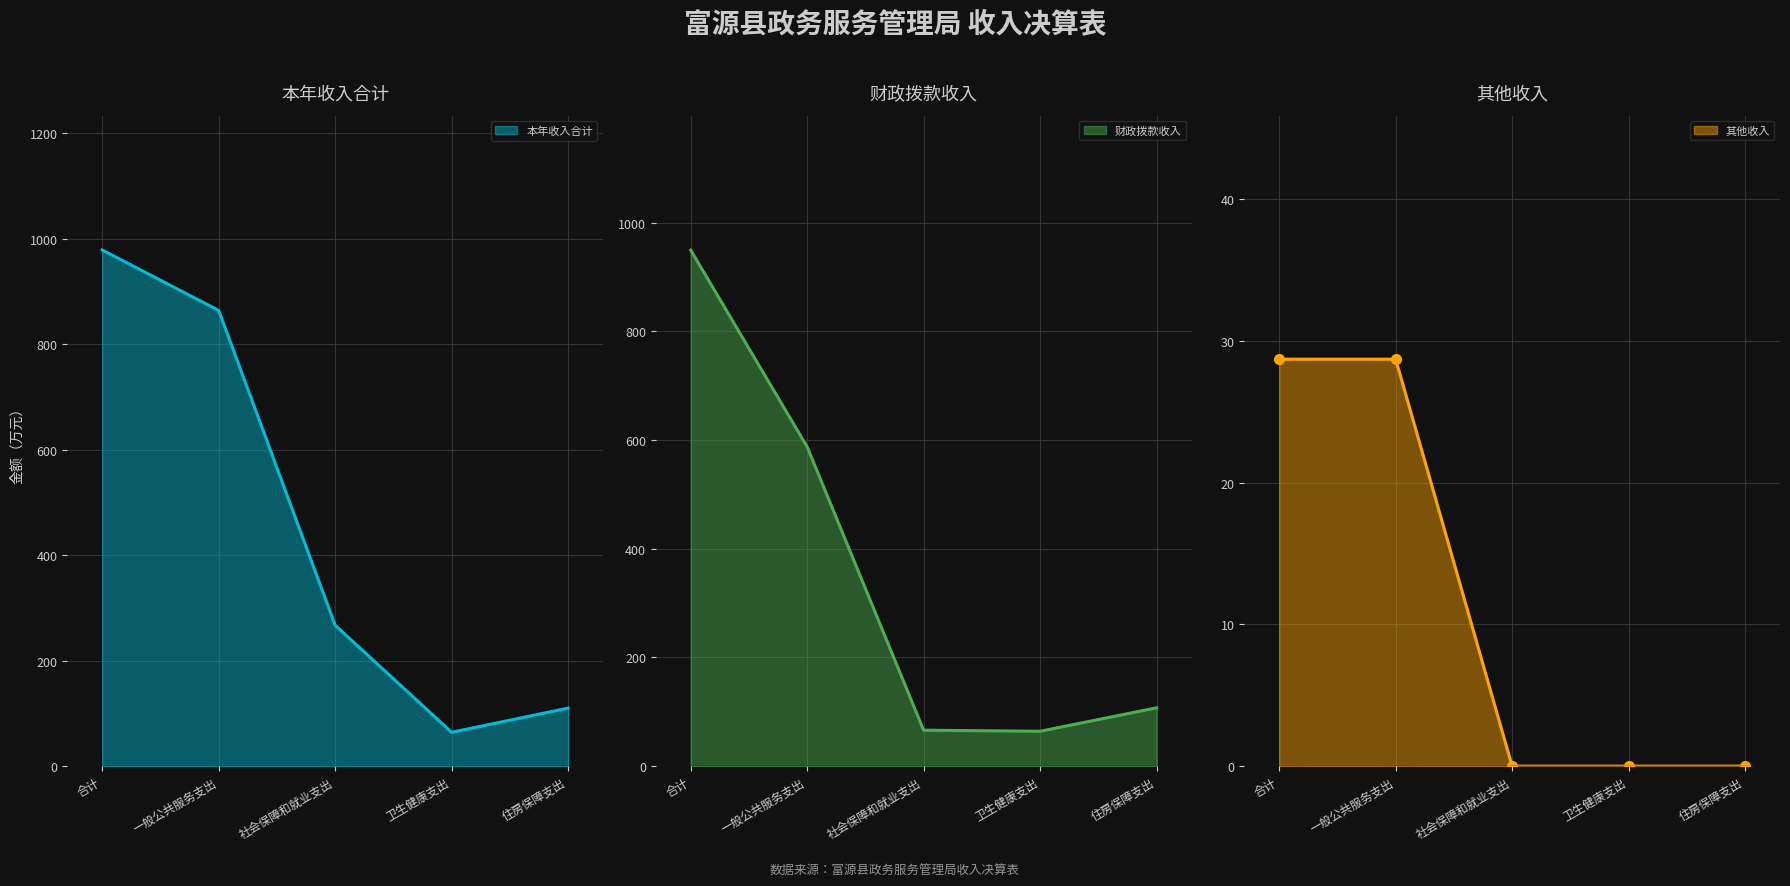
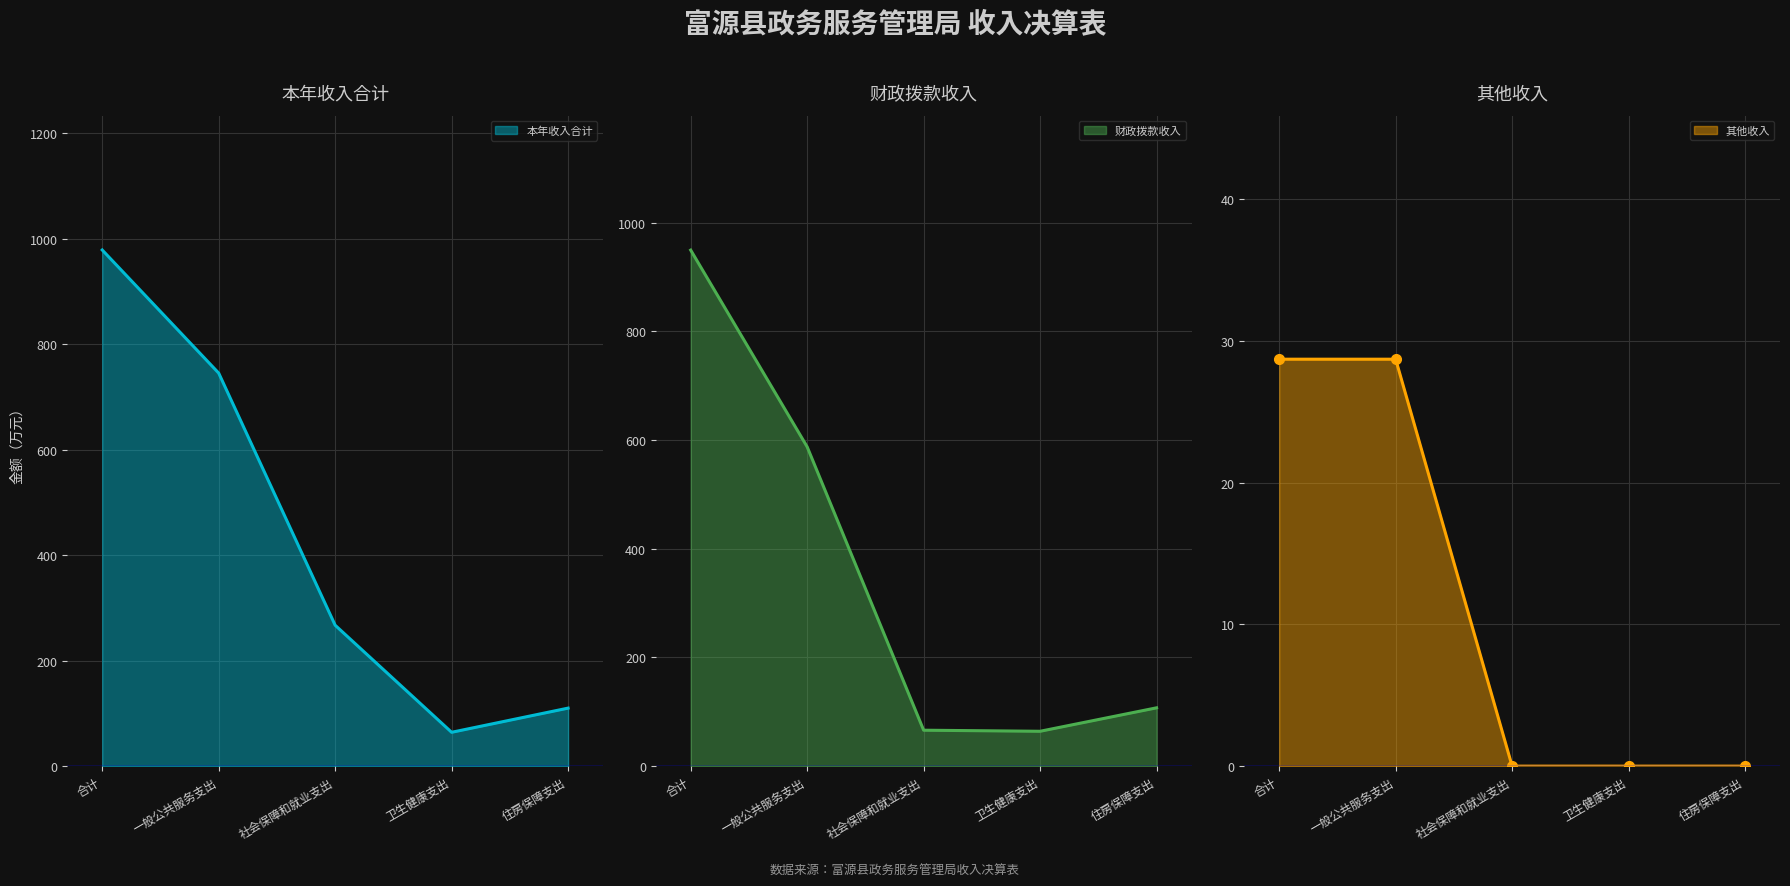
本年收入合计, 一般公共服务支出: 860 -> 750
